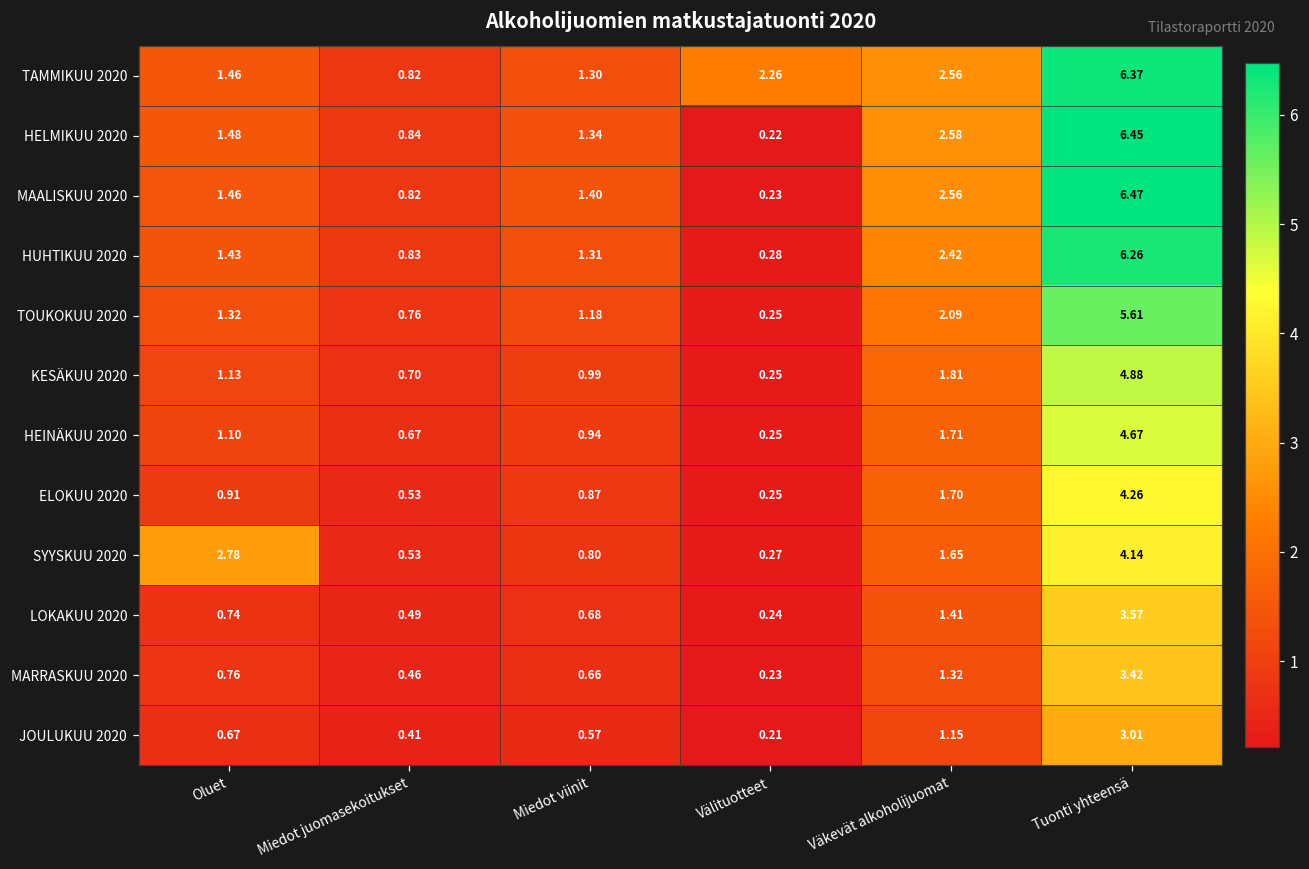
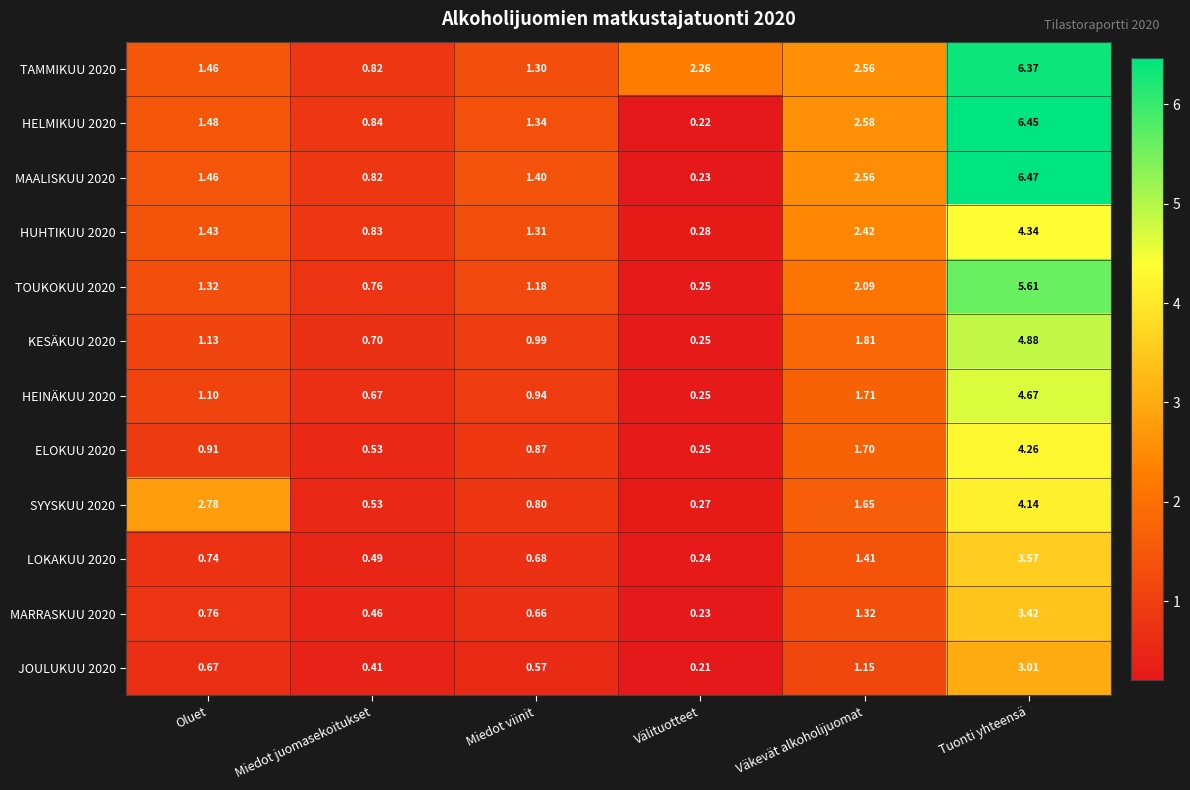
HUHTIKUU 2020, Tuonti yhteensä: 6.26 -> 4.34
